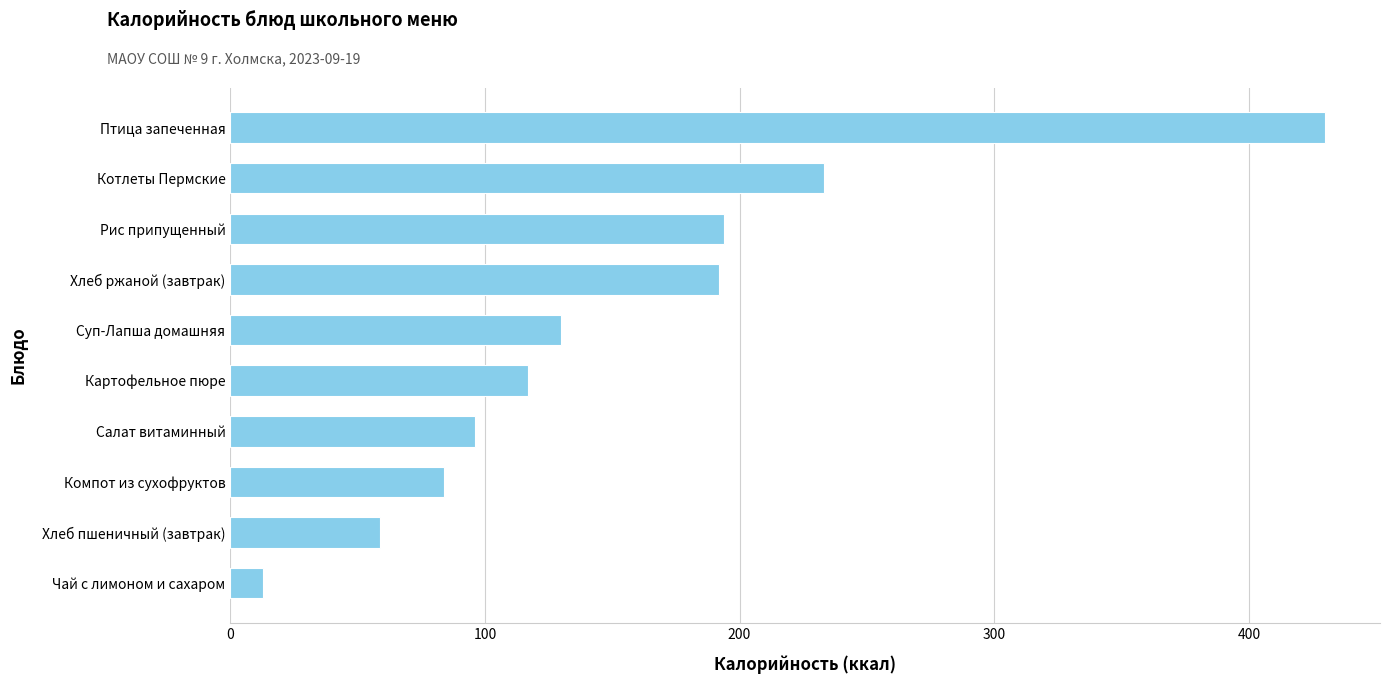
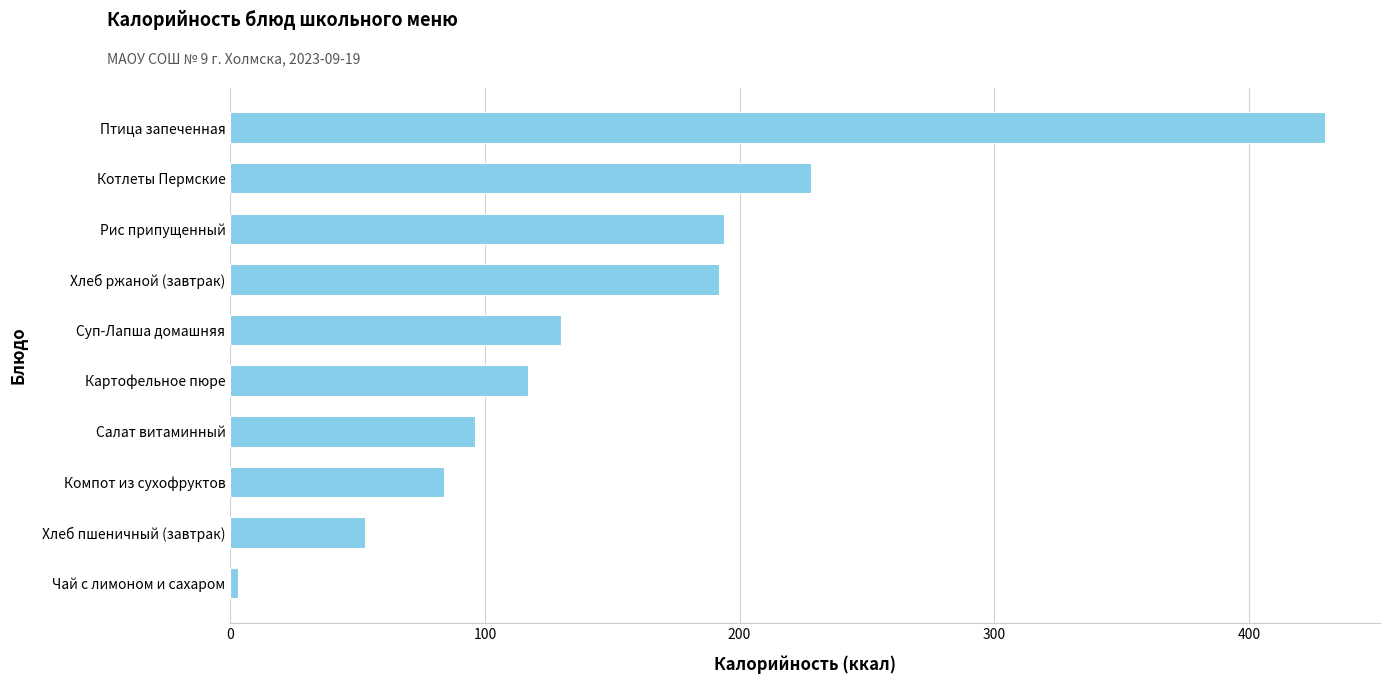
Котлеты Пермские: 233 -> 228
Хлеб пшеничный (завтрак): 59 -> 53
Чай с лимоном и сахаром: 13 -> 3
